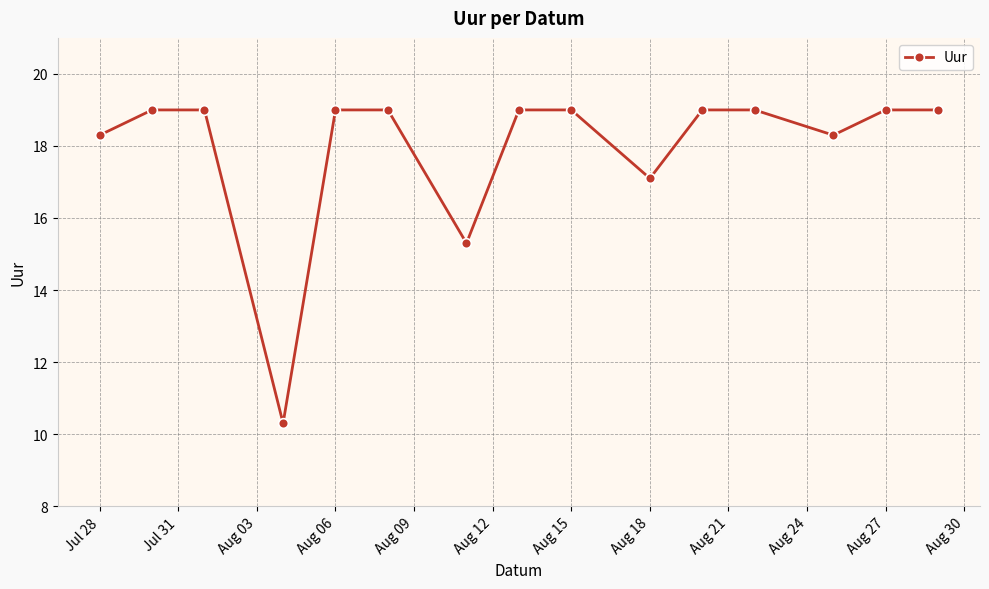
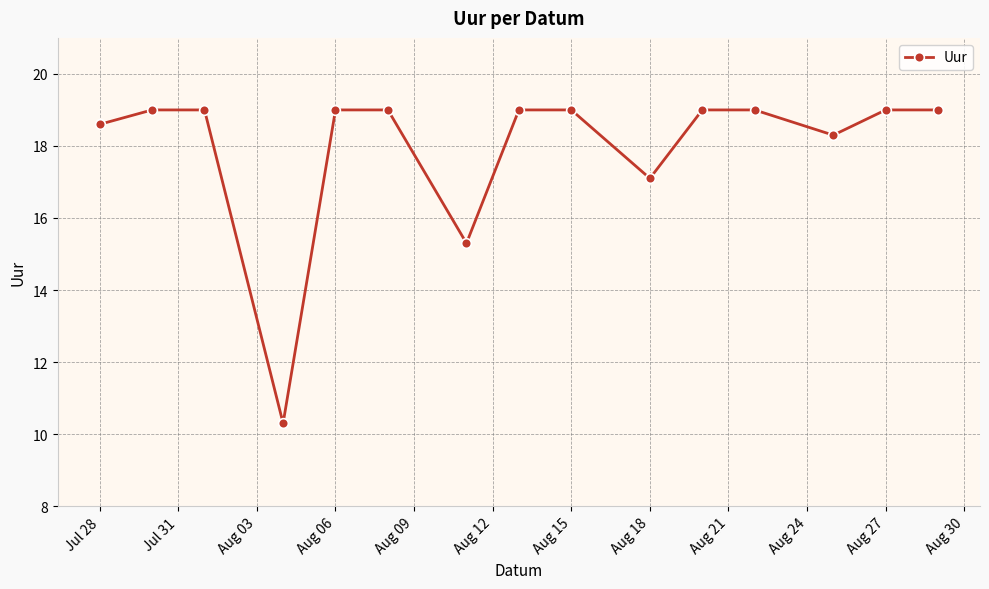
Jul 28: 18.3 -> 18.6
